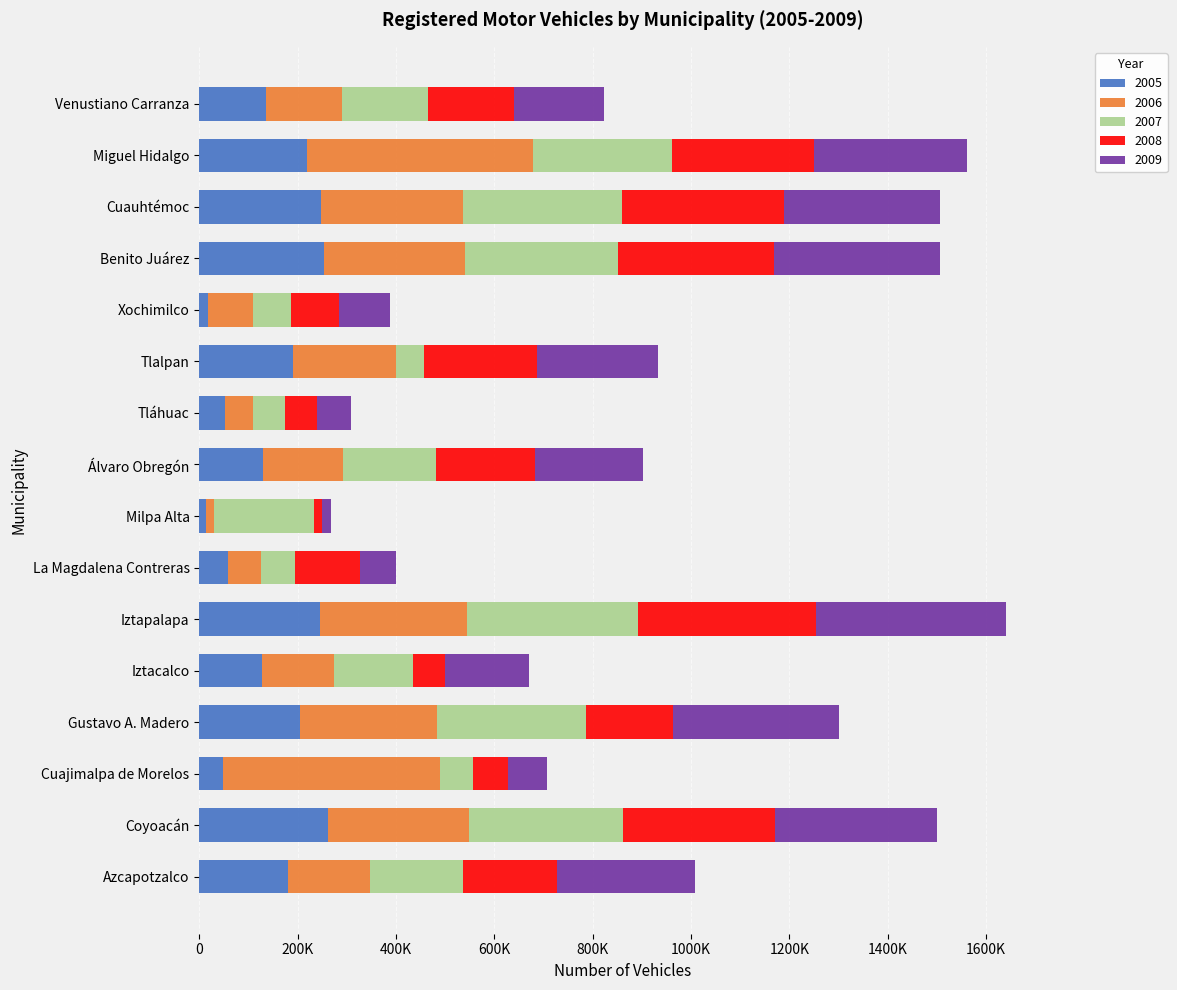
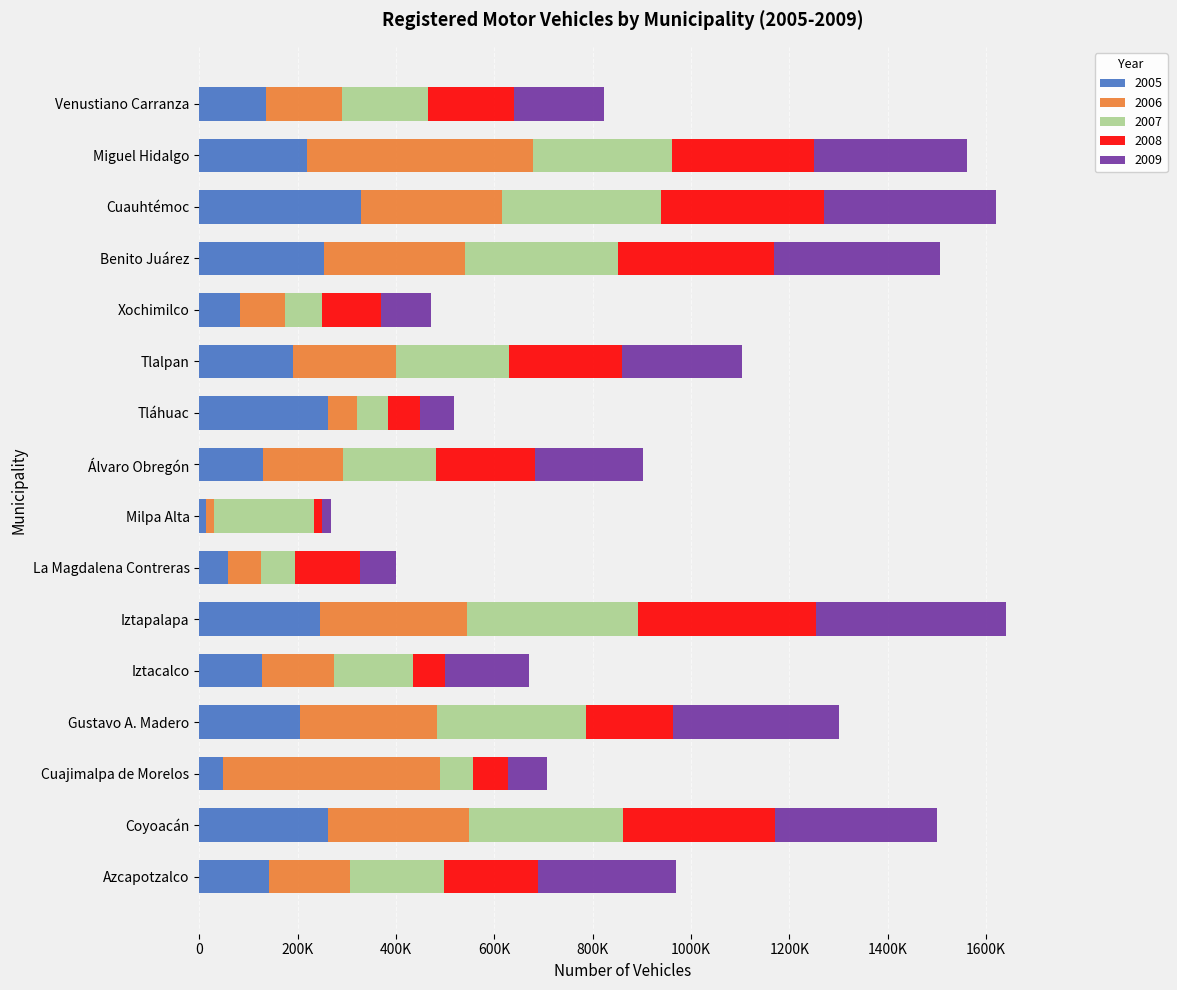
2005, Cuauhtémoc: 250000 -> 330000
2009, Cuauhtémoc: 320000 -> 350000
2005, Xochimilco: 20000 -> 80000
2008, Xochimilco: 100000 -> 120000
2007, Tlalpan: 60000 -> 230000
2005, Tláhuac: 50000 -> 260000
2005, Azcapotzalco: 180000 -> 140000
